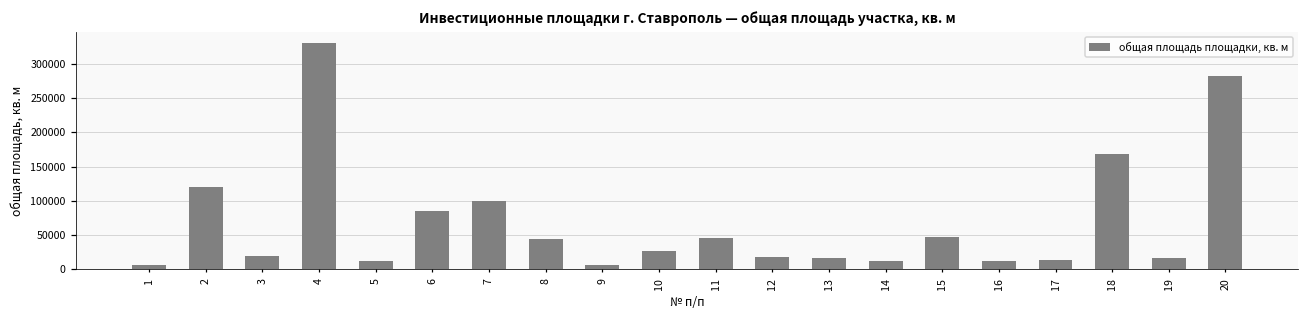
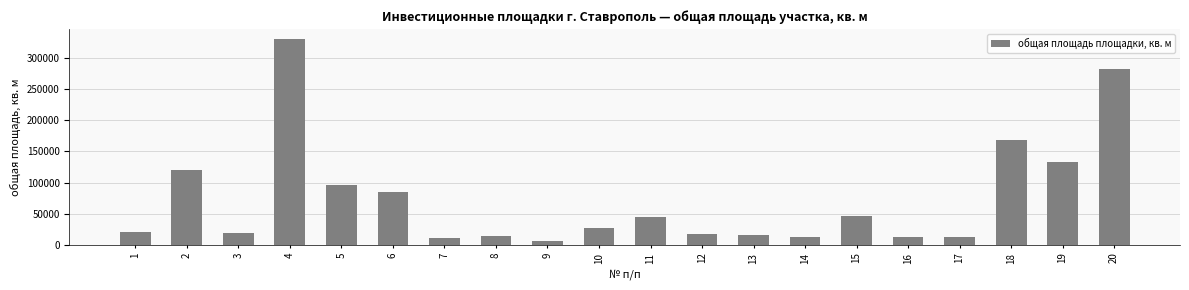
1: 10000 -> 20000
5: 10000 -> 100000
7: 100000 -> 10000
8: 40000 -> 10000
19: 20000 -> 130000
